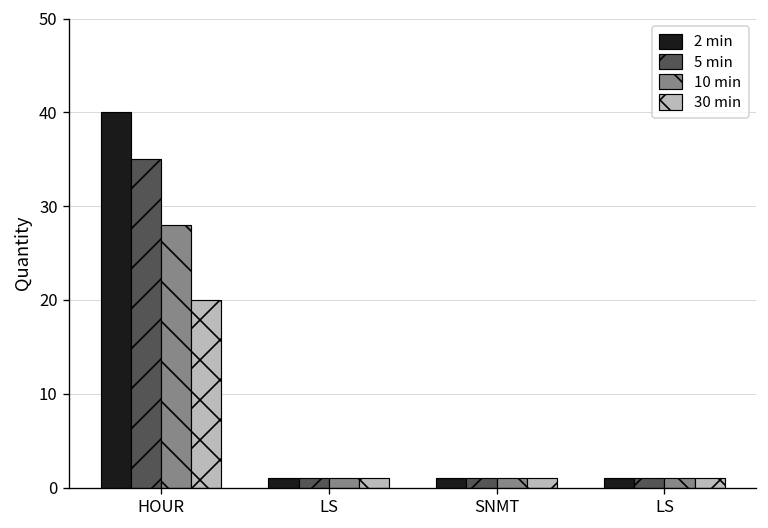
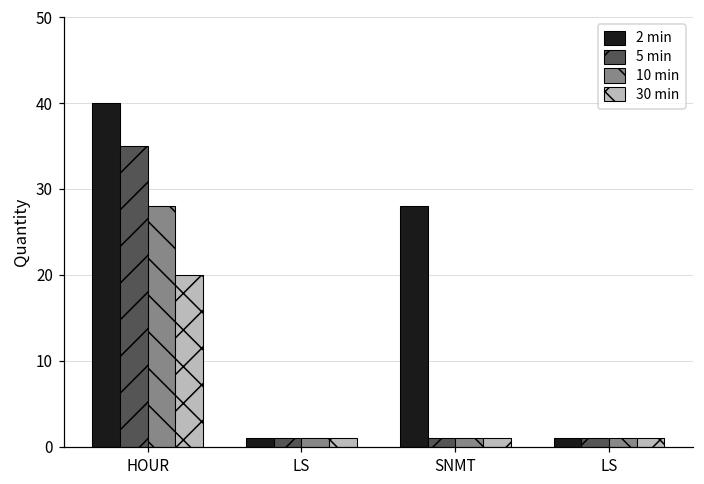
2 min, SNMT: 1 -> 28
